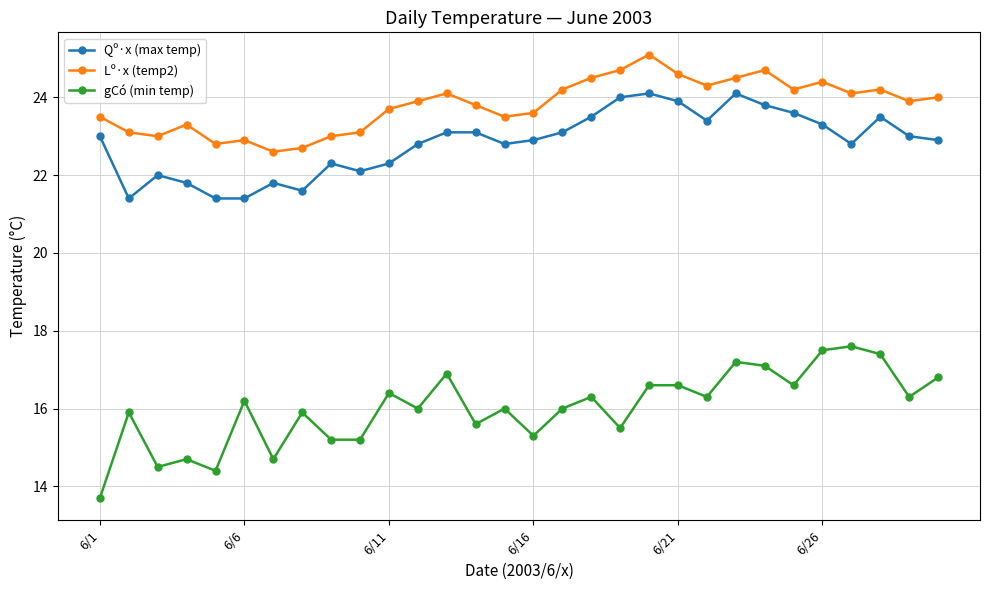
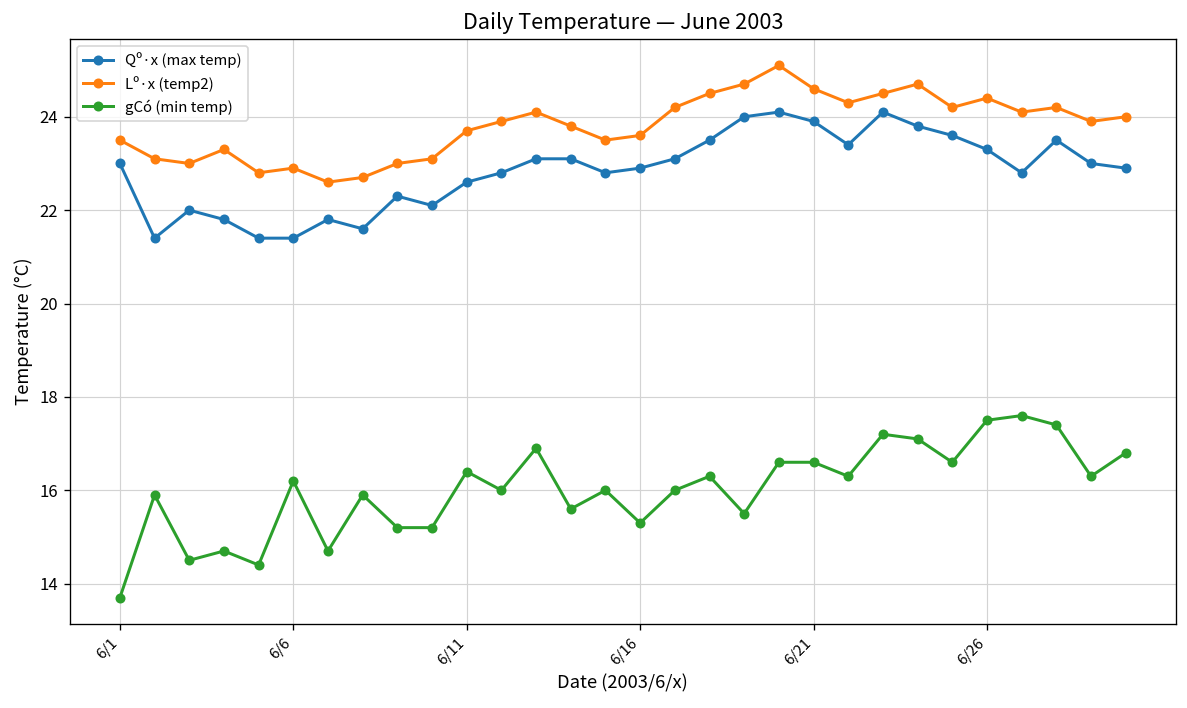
Qº·x (max temp), 6/11: 22.3 -> 22.6
